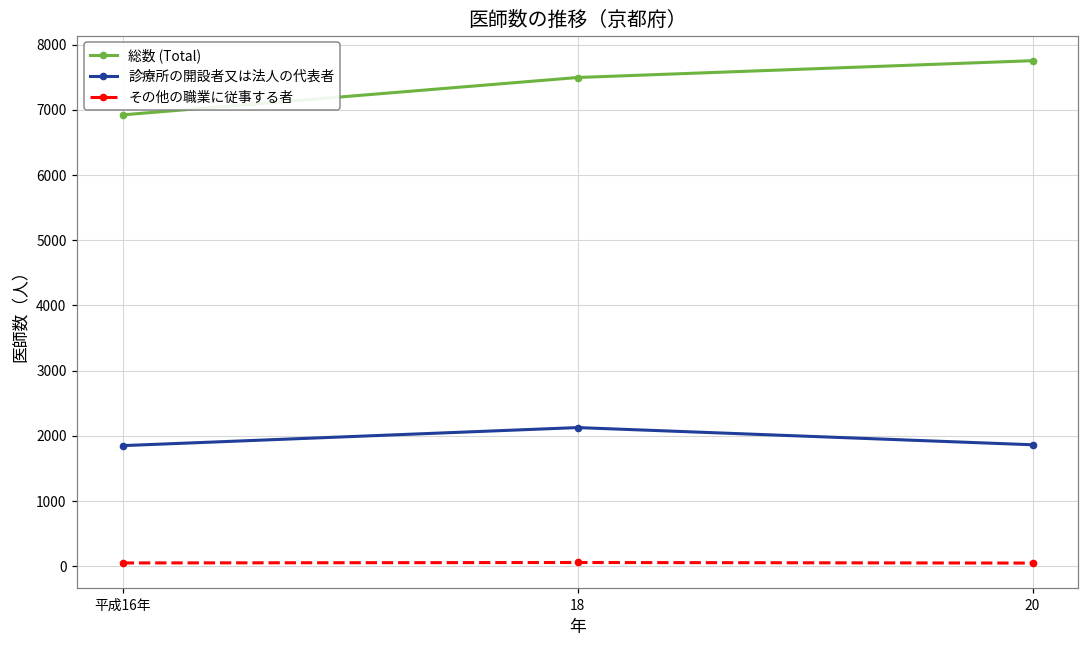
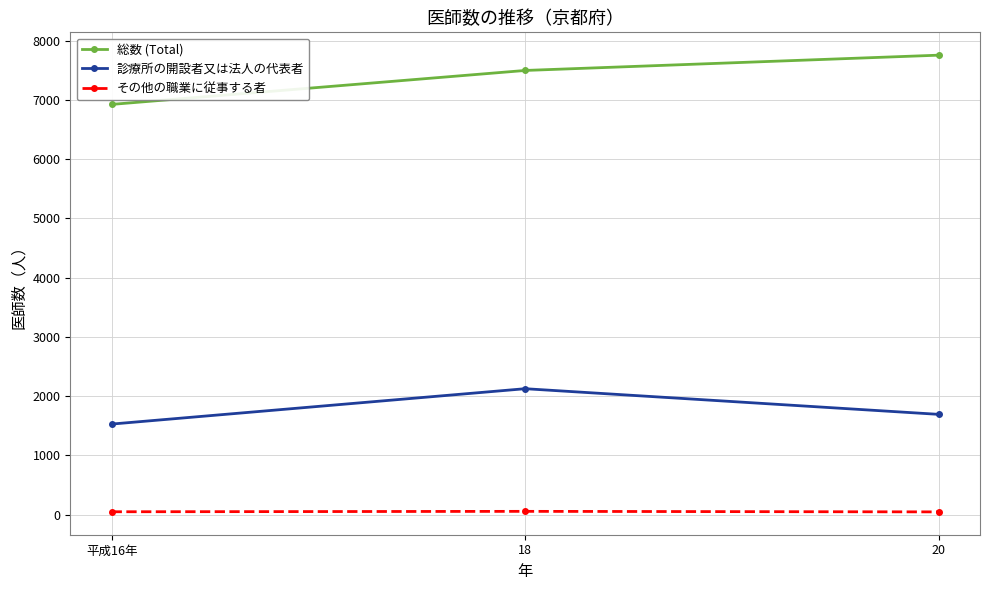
診療所の開設者又は法人の代表者, 平成16年: 1900 -> 1500
診療所の開設者又は法人の代表者, 20: 1900 -> 1700
